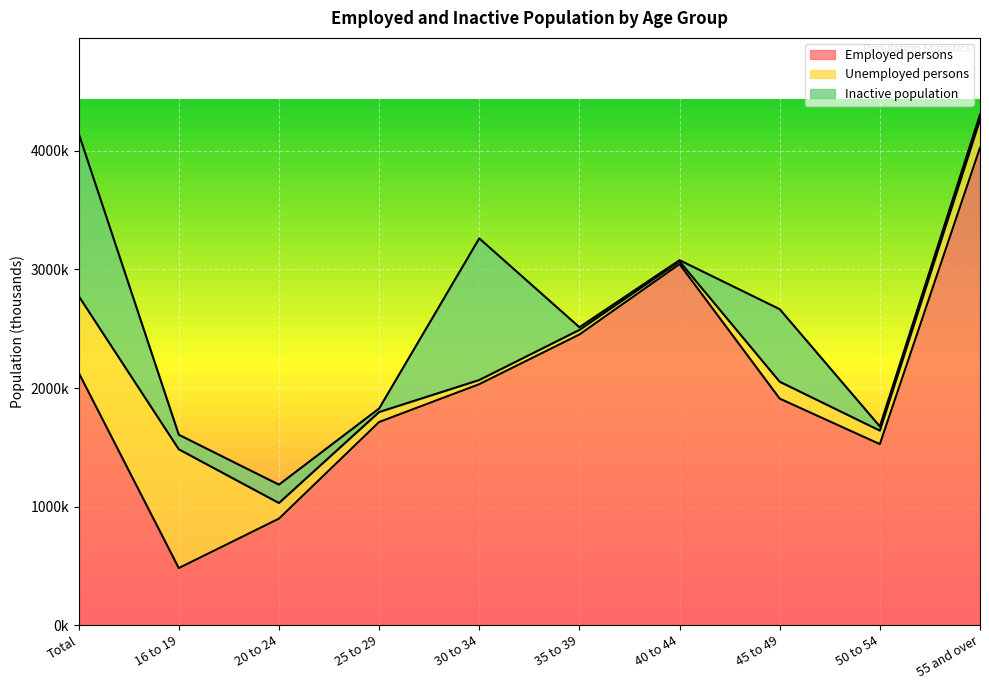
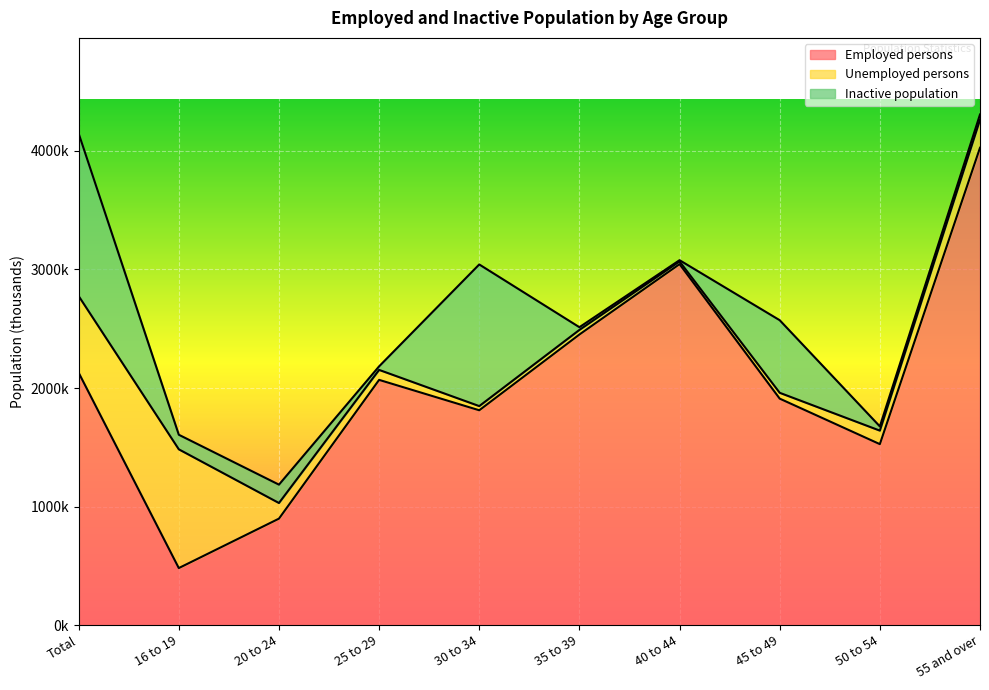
Employed persons, 25 to 29: 1710000 -> 2070000
Employed persons, 30 to 34: 2030000 -> 1810000
Unemployed persons, 45 to 49: 140000 -> 50000
